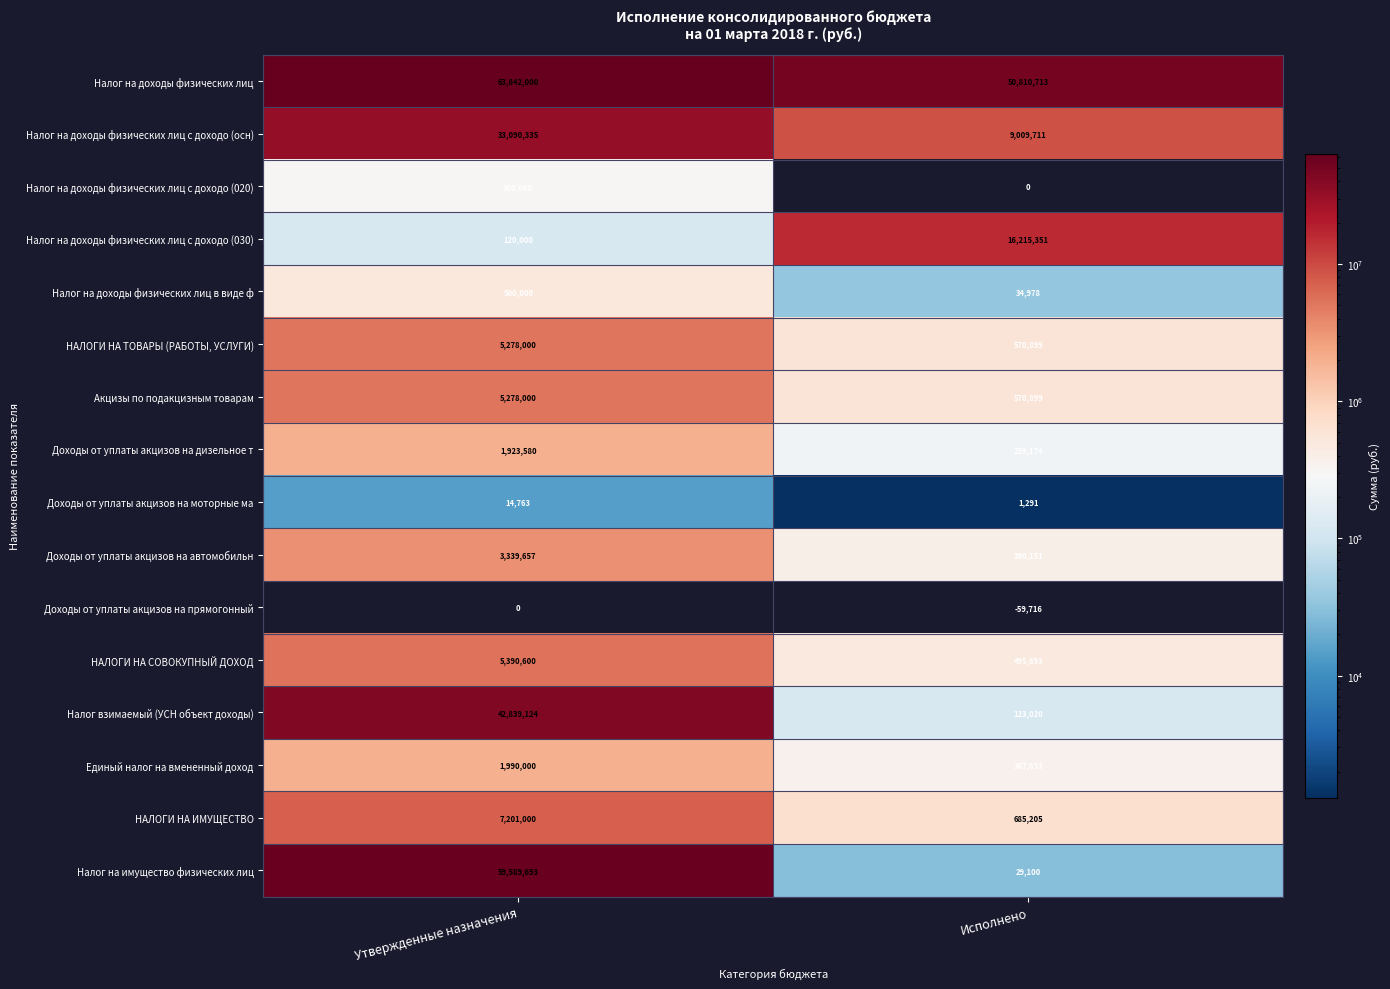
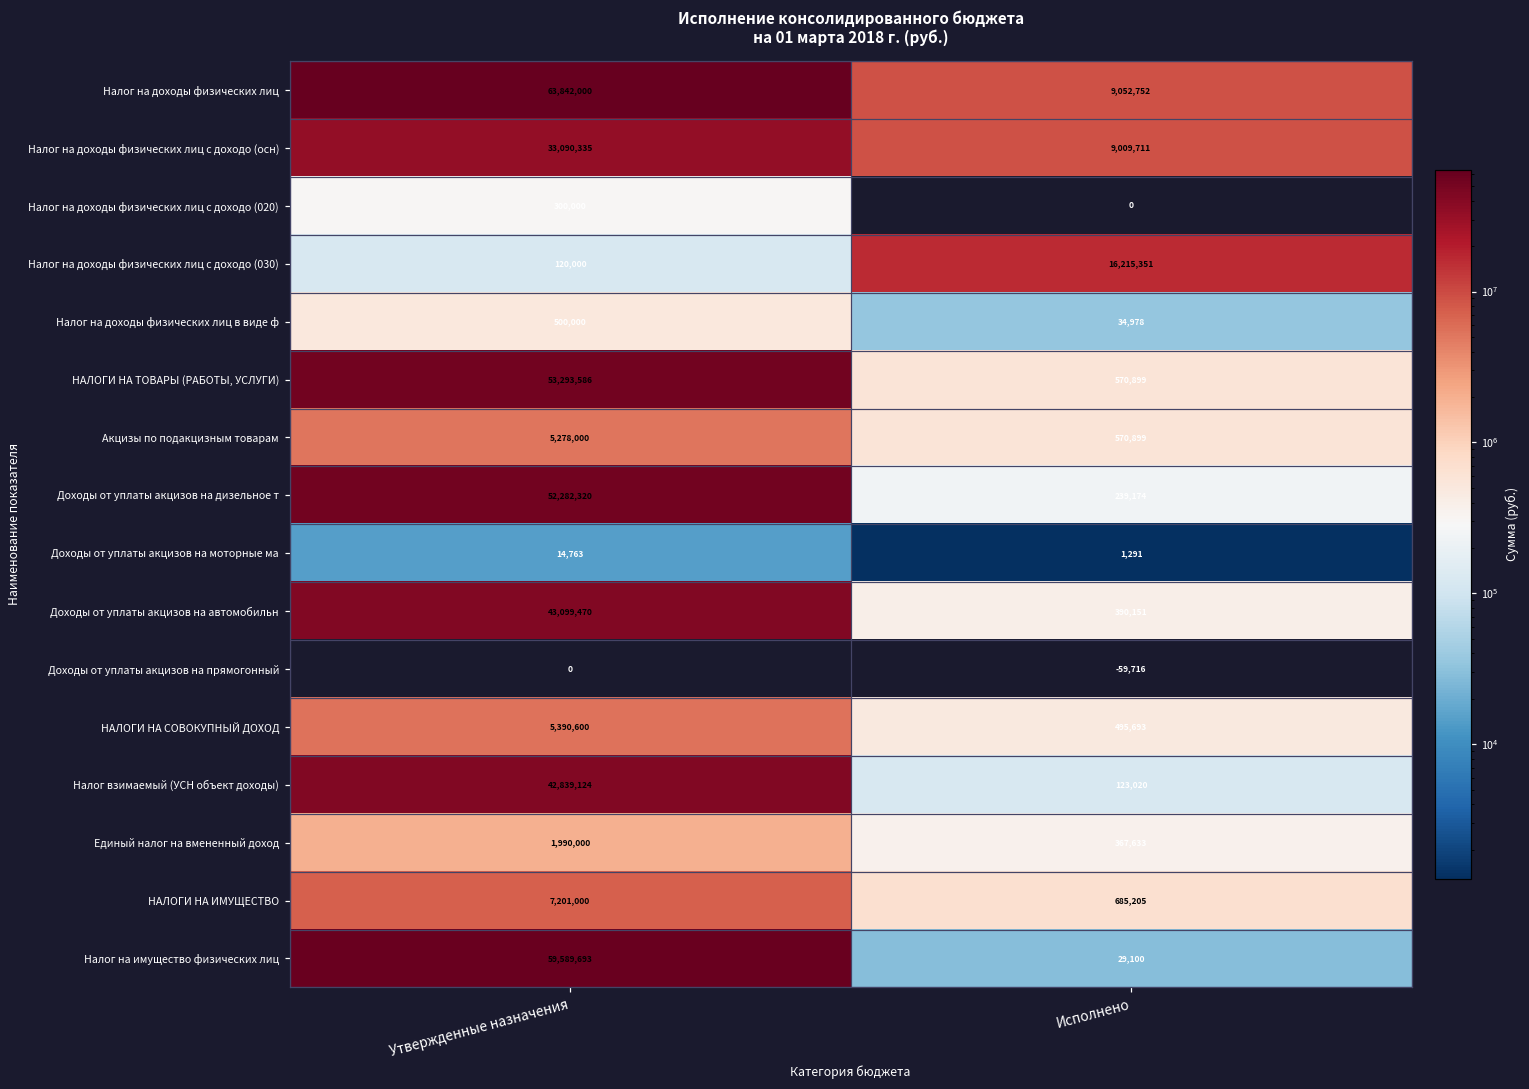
Налог на доходы физических лиц, Исполнено: 50,810,713 -> 9,052,752
НАЛОГИ НА ТОВАРЫ (РАБОТЫ, УСЛУГИ), Утвержденные назначения: 5,278,000 -> 53,293,586
Доходы от уплаты акцизов на дизельное т, Утвержденные назначения: 1,923,580 -> 52,282,320
Доходы от уплаты акцизов на автомобильн, Утвержденные назначения: 3,339,657 -> 43,099,470
